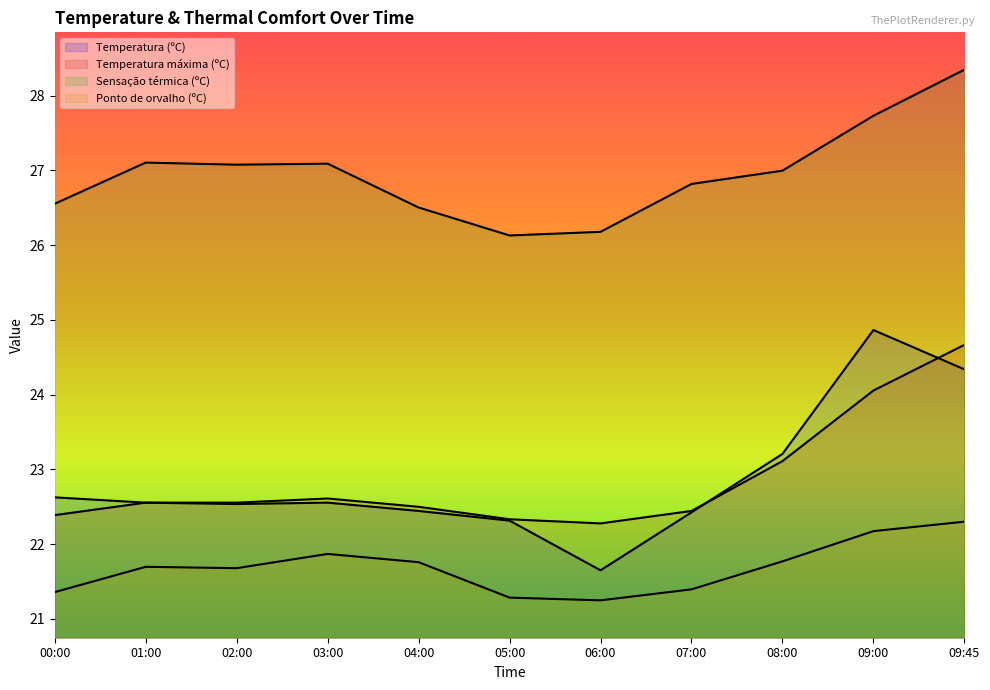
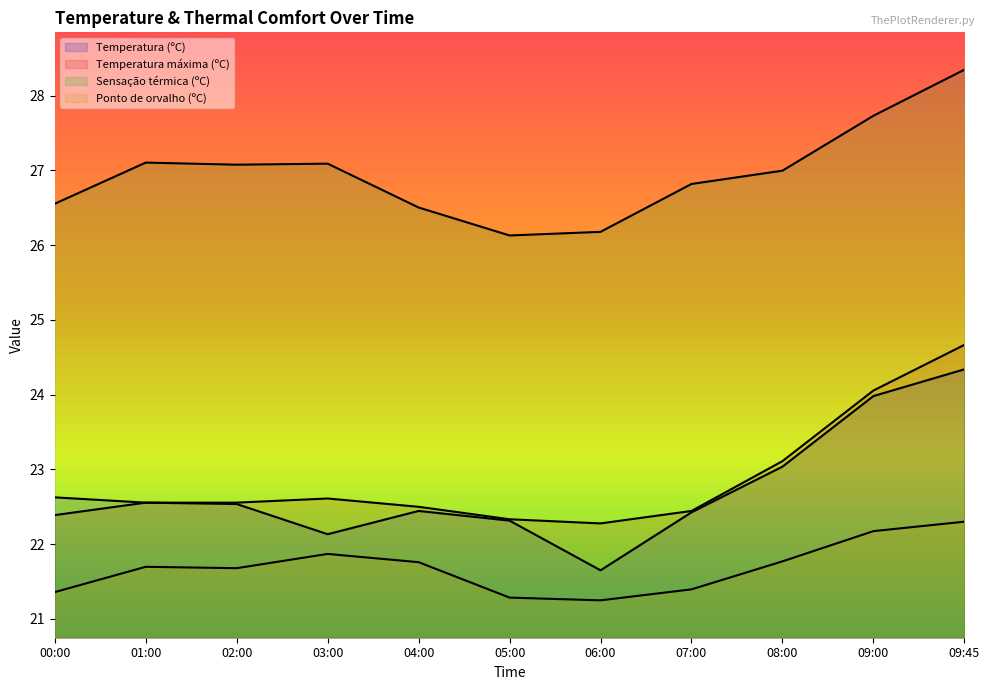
Temperatura (ºC), 03:00: 22.6 -> 22.1
Temperatura (ºC), 08:00: 23.2 -> 23.0
Temperatura (ºC), 09:00: 24.9 -> 24.0
